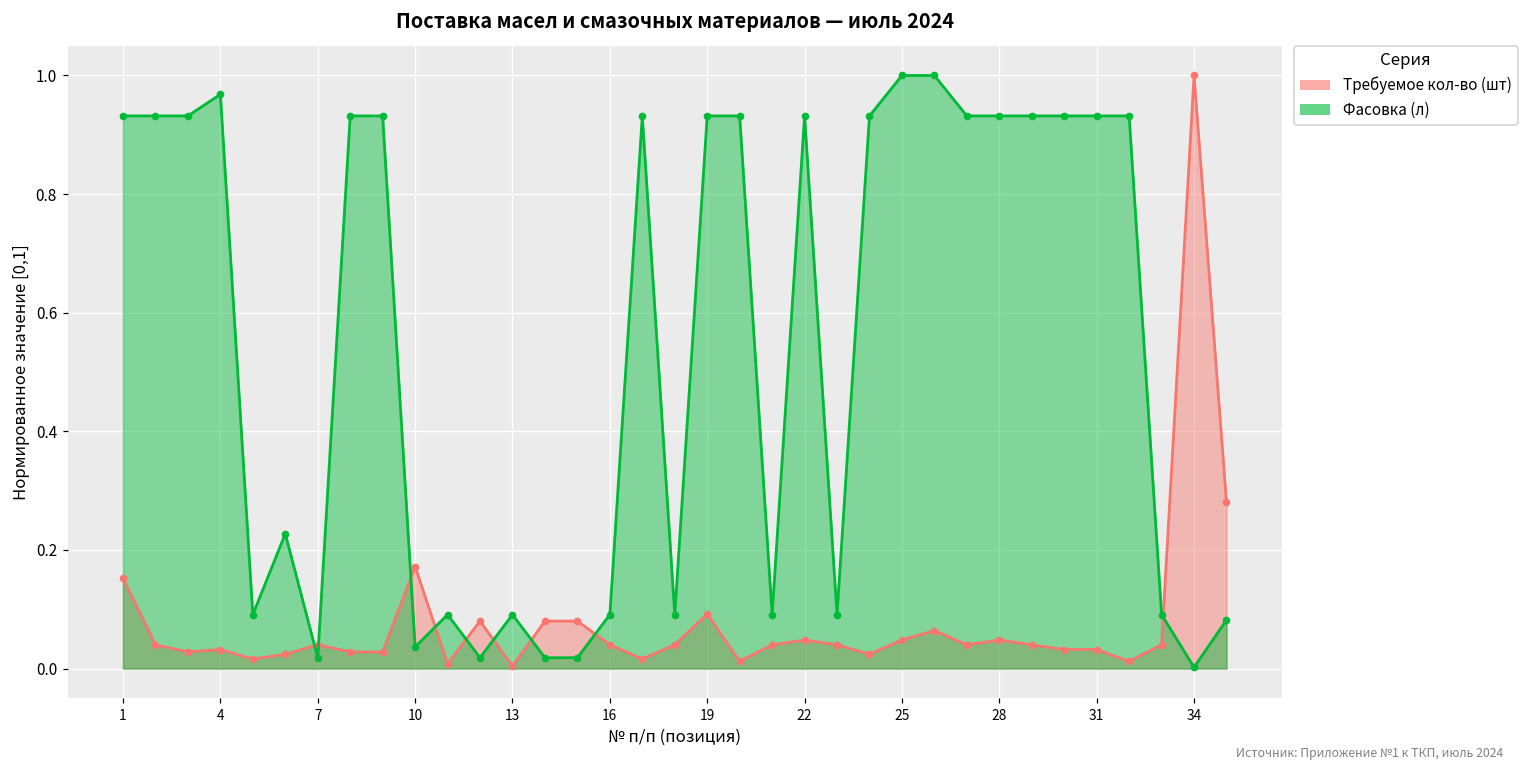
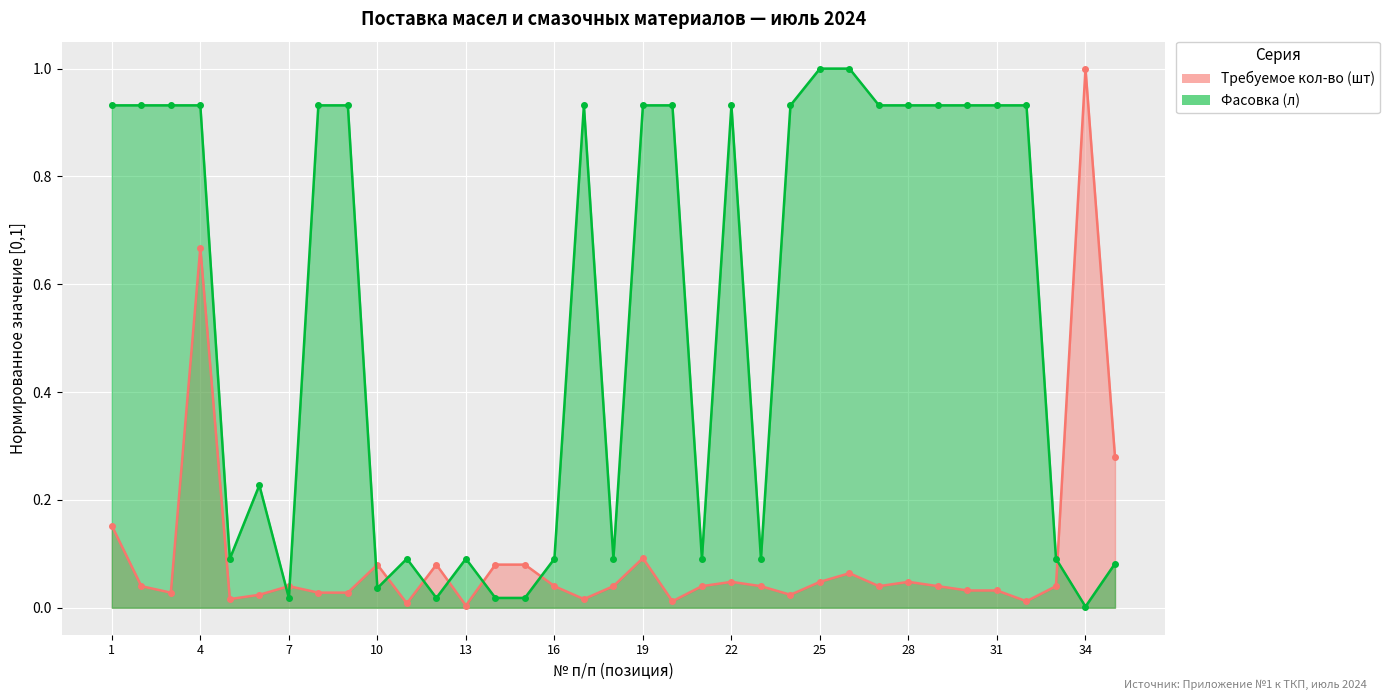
Требуемое кол-во (шт), 4: 0.03 -> 0.67
Фасовка (л), 4: 0.97 -> 0.93
Требуемое кол-во (шт), 10: 0.17 -> 0.08
